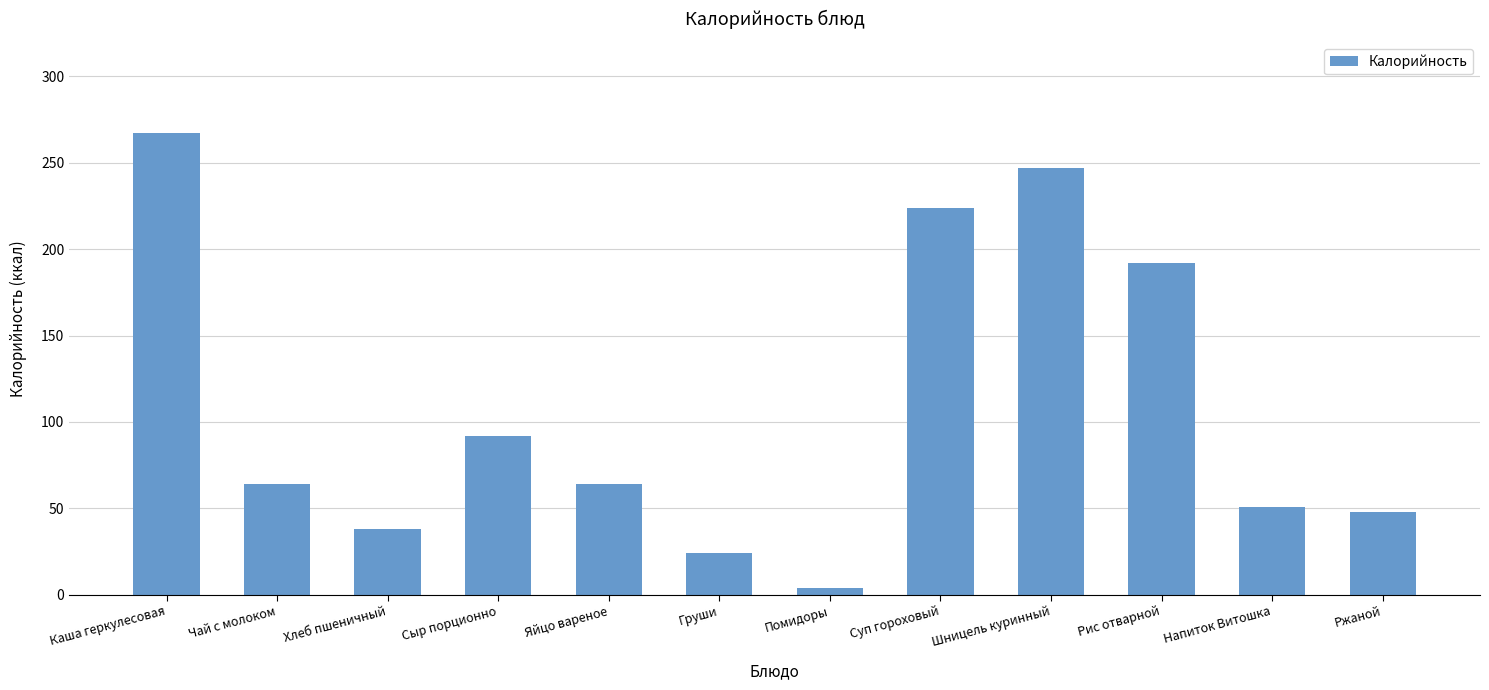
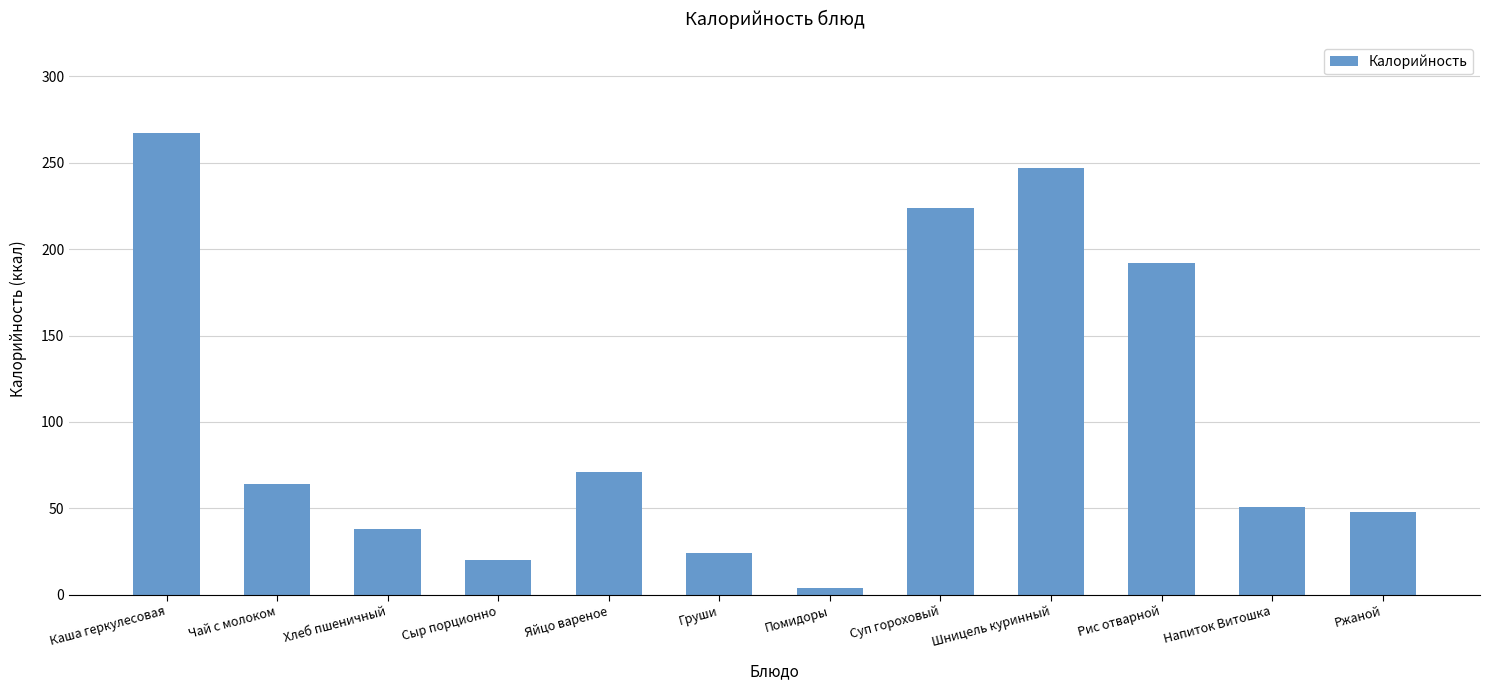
Сыр порционно: 92 -> 20
Яйцо вареное: 64 -> 71
